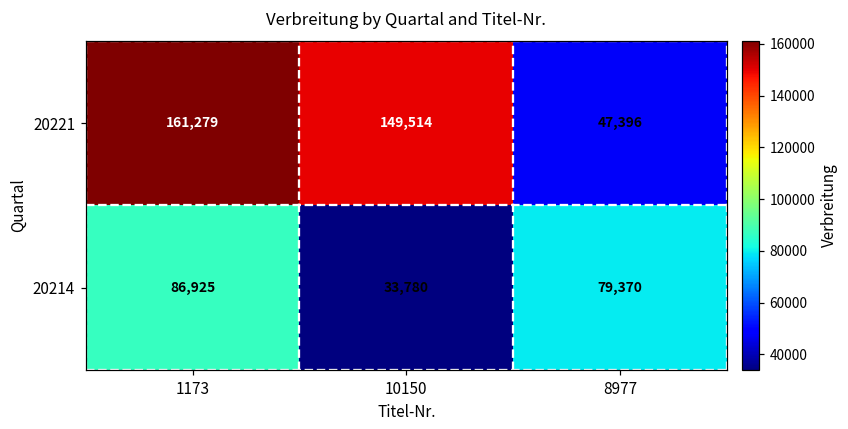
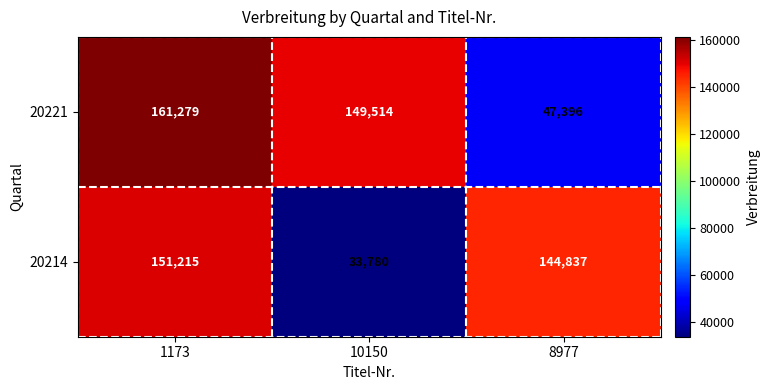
20214, 1173: 86,925 -> 151,215
20214, 8977: 79,370 -> 144,837
